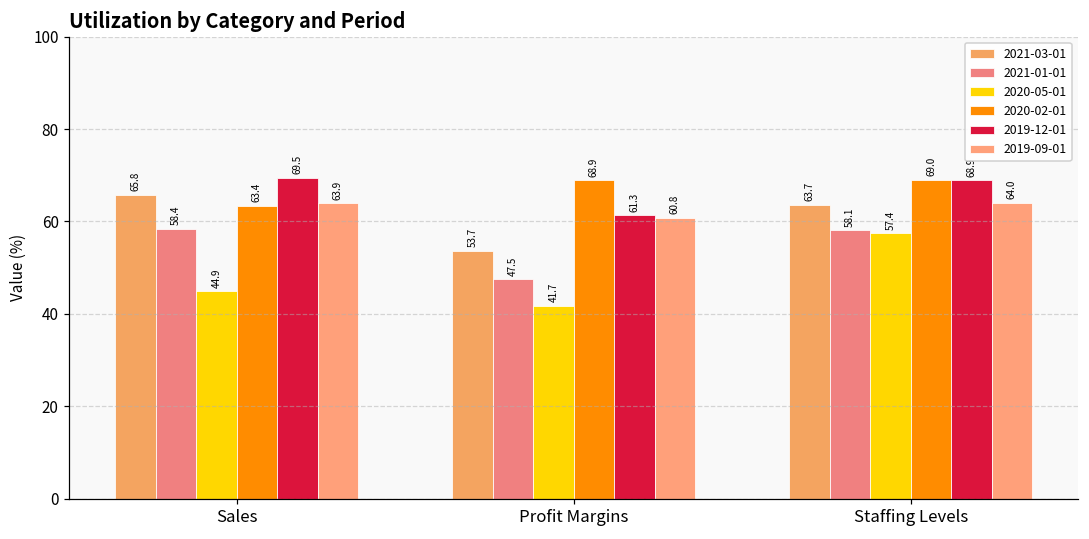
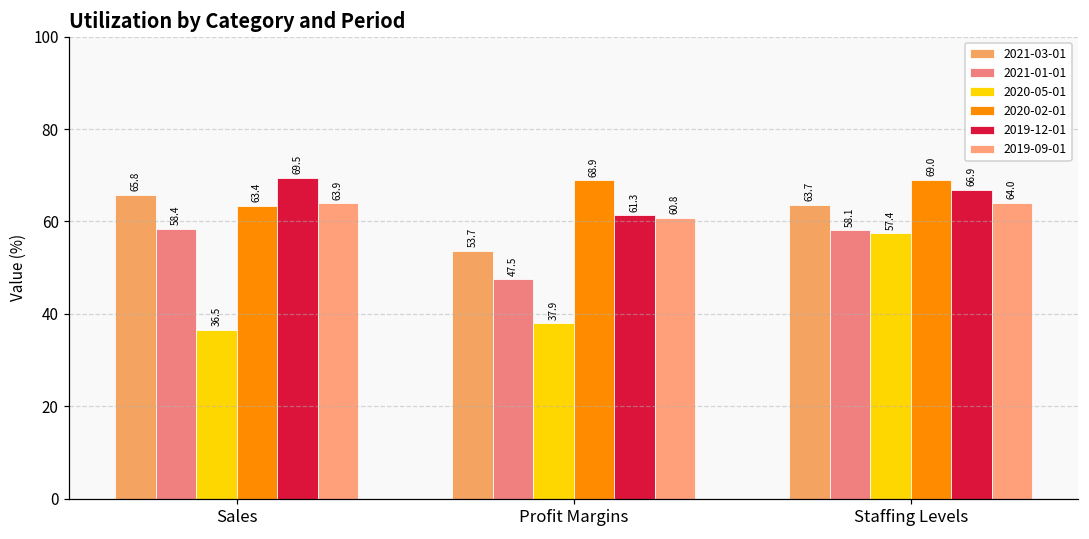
2020-05-01, Sales: 44.9 -> 36.5
2020-05-01, Profit Margins: 41.7 -> 37.9
2019-12-01, Staffing Levels: 68.9 -> 66.9
